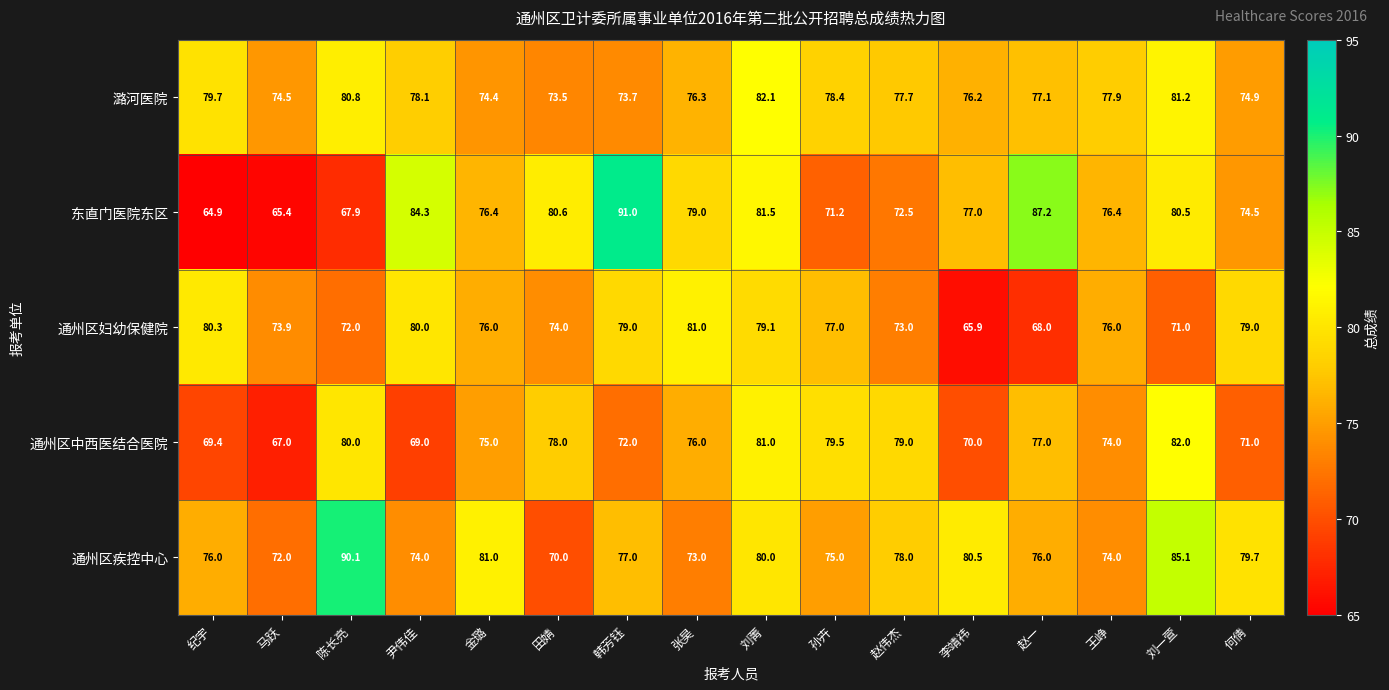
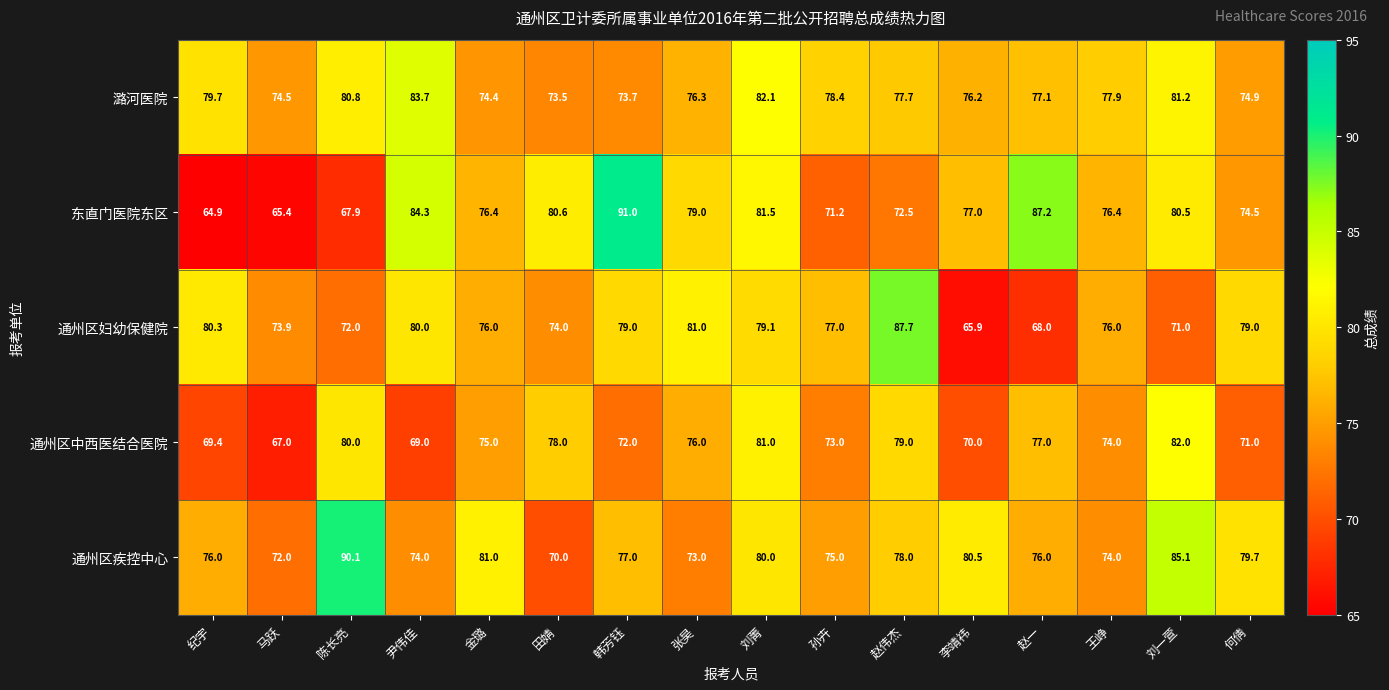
潞河医院, 尹伟佳: 78.1 -> 83.7
通州区妇幼保健院, 赵伟杰: 73.0 -> 87.7
通州区中西医结合医院, 孙卉: 79.5 -> 73.0
